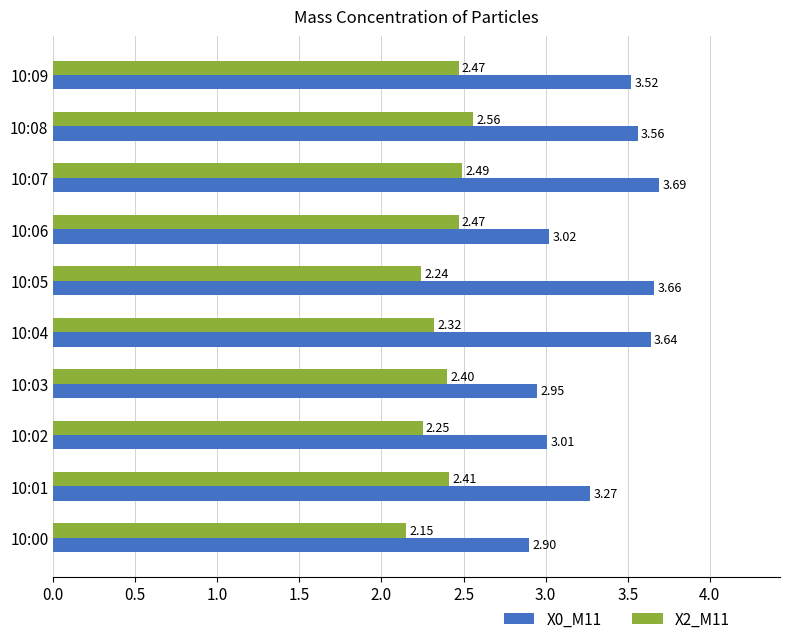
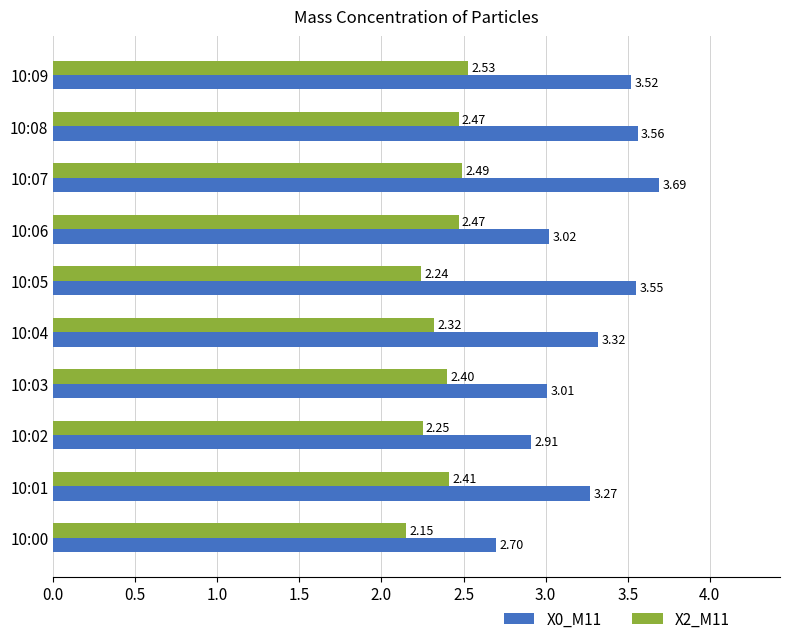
X2_M11, 10:09: 2.47 -> 2.53
X2_M11, 10:08: 2.56 -> 2.47
X0_M11, 10:05: 3.66 -> 3.55
X0_M11, 10:04: 3.64 -> 3.32
X0_M11, 10:03: 2.95 -> 3.01
X0_M11, 10:02: 3.01 -> 2.91
X0_M11, 10:00: 2.90 -> 2.70
